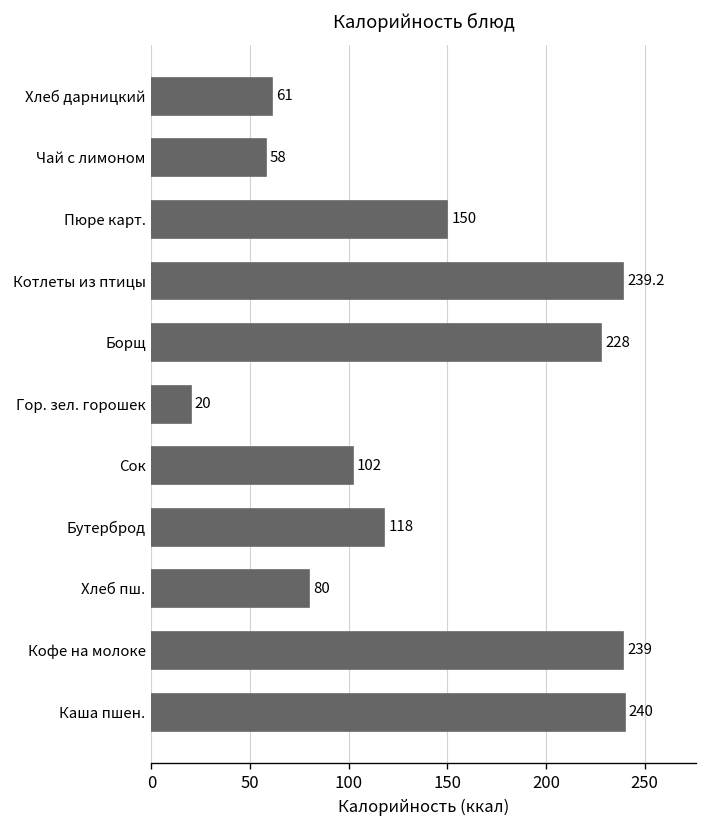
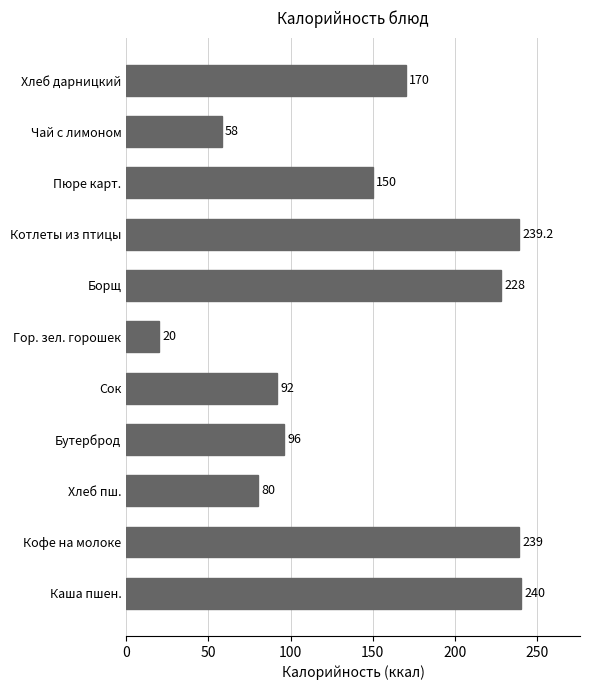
Хлеб дарницкий: 61 -> 170
Сок: 102 -> 92
Бутерброд: 118 -> 96
